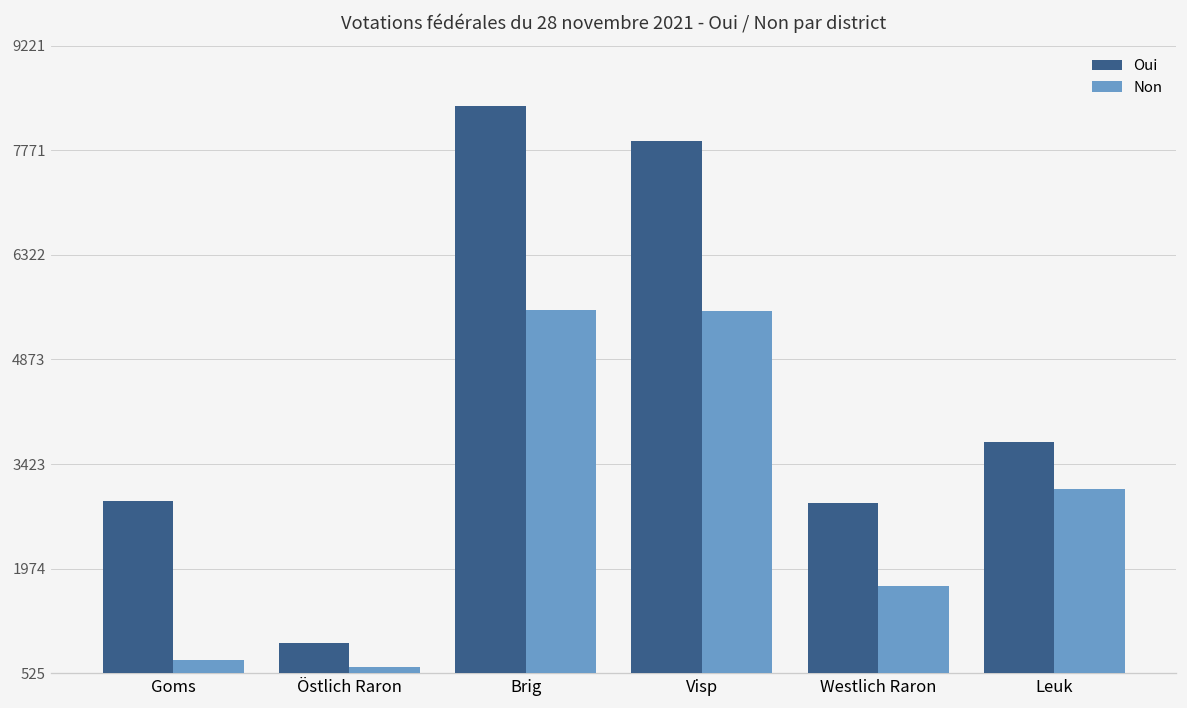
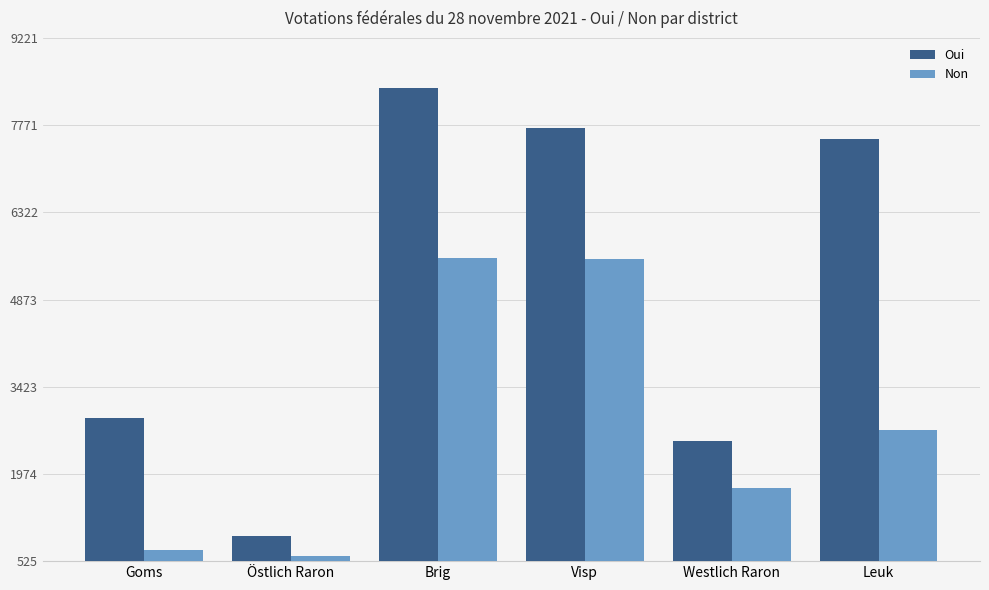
Oui, Visp: 7900 -> 7700
Oui, Westlich Raron: 2900 -> 2500
Oui, Leuk: 3700 -> 7500
Non, Leuk: 3100 -> 2700
